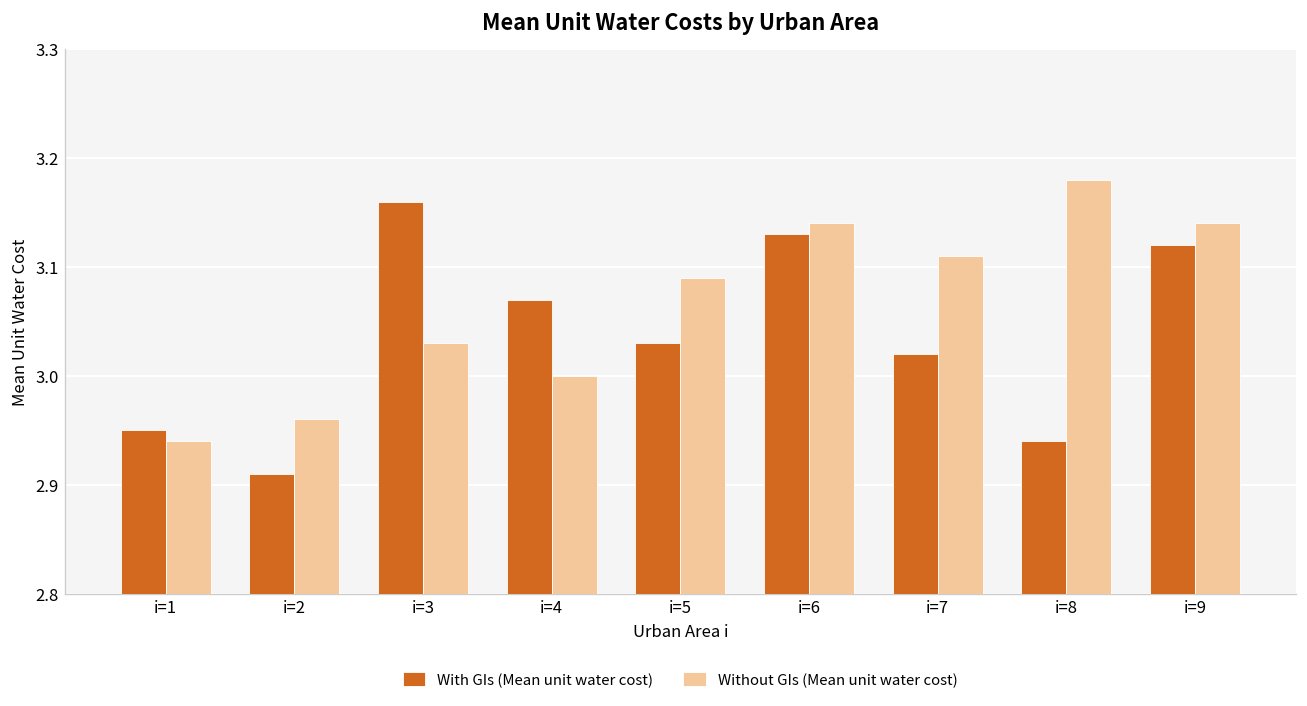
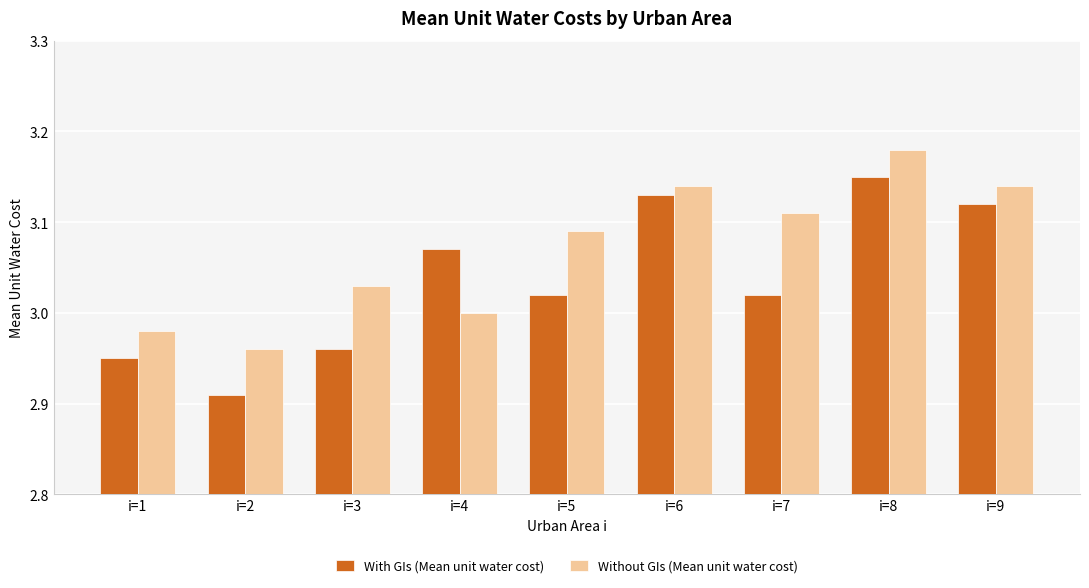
Without GIs (Mean unit water cost), i=1: 2.94 -> 2.98
With GIs (Mean unit water cost), i=3: 3.16 -> 2.96
With GIs (Mean unit water cost), i=5: 3.03 -> 3.02
With GIs (Mean unit water cost), i=8: 2.94 -> 3.15
